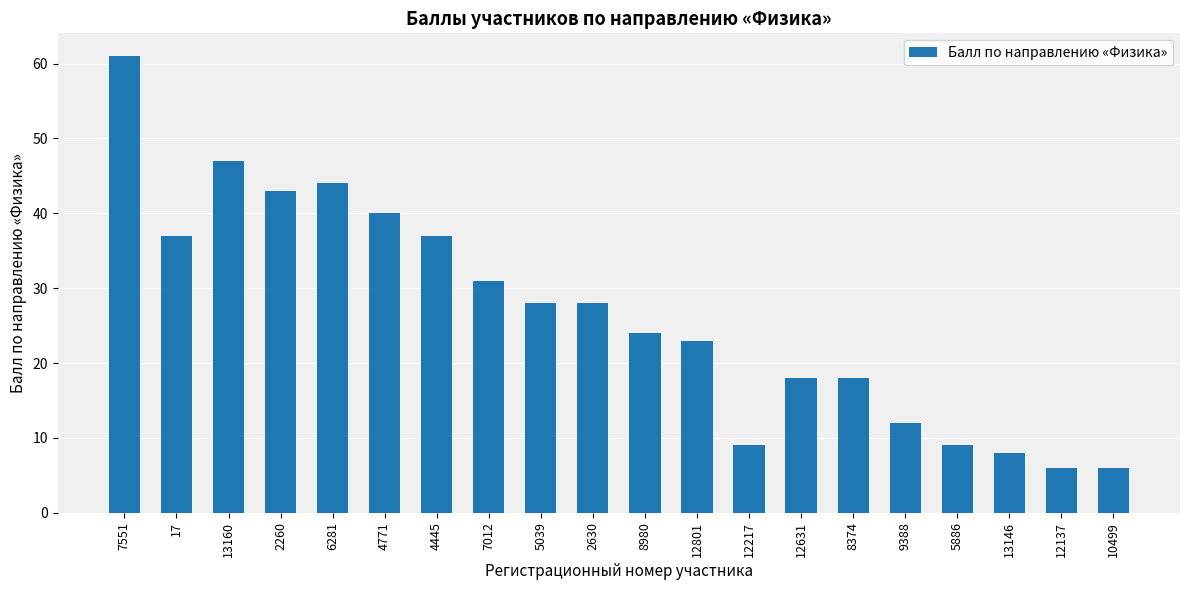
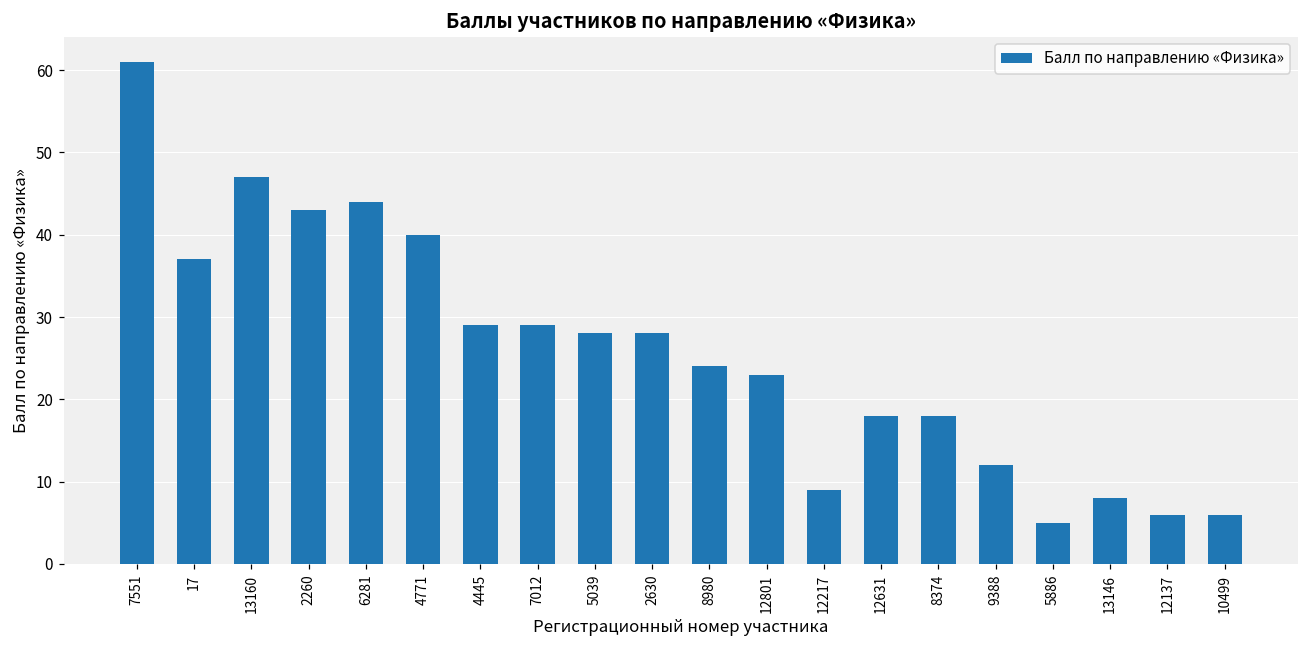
4445: 37 -> 29
7012: 31 -> 29
5886: 9 -> 5
